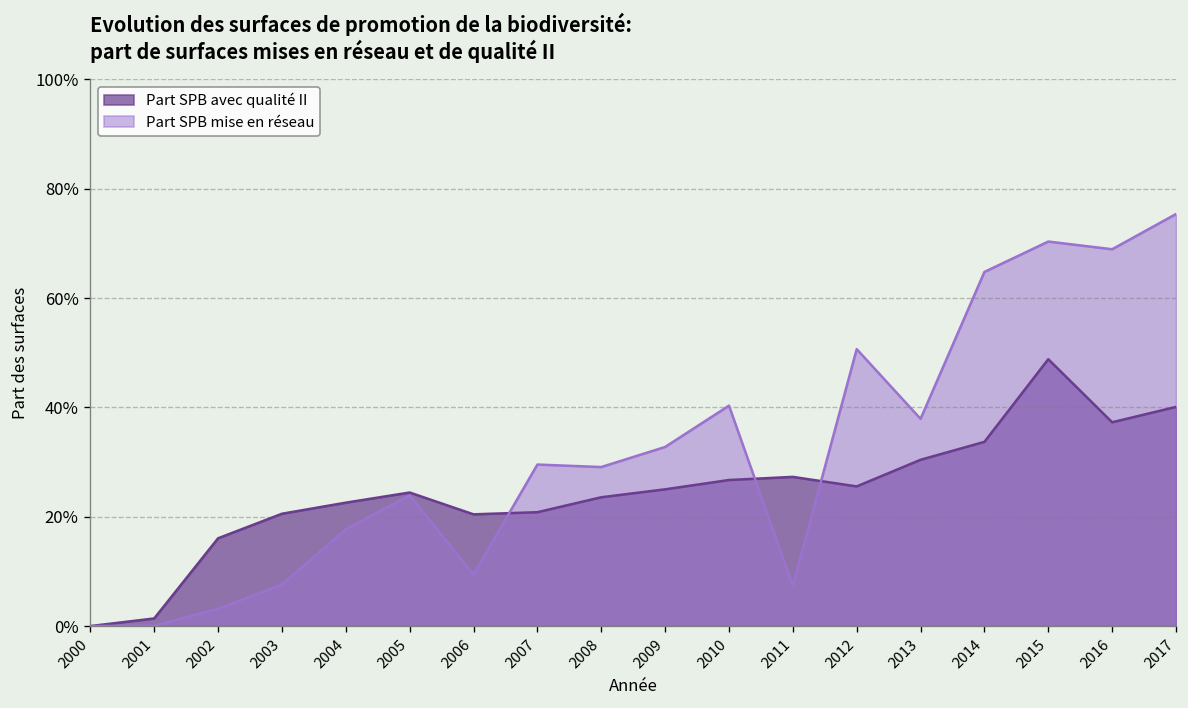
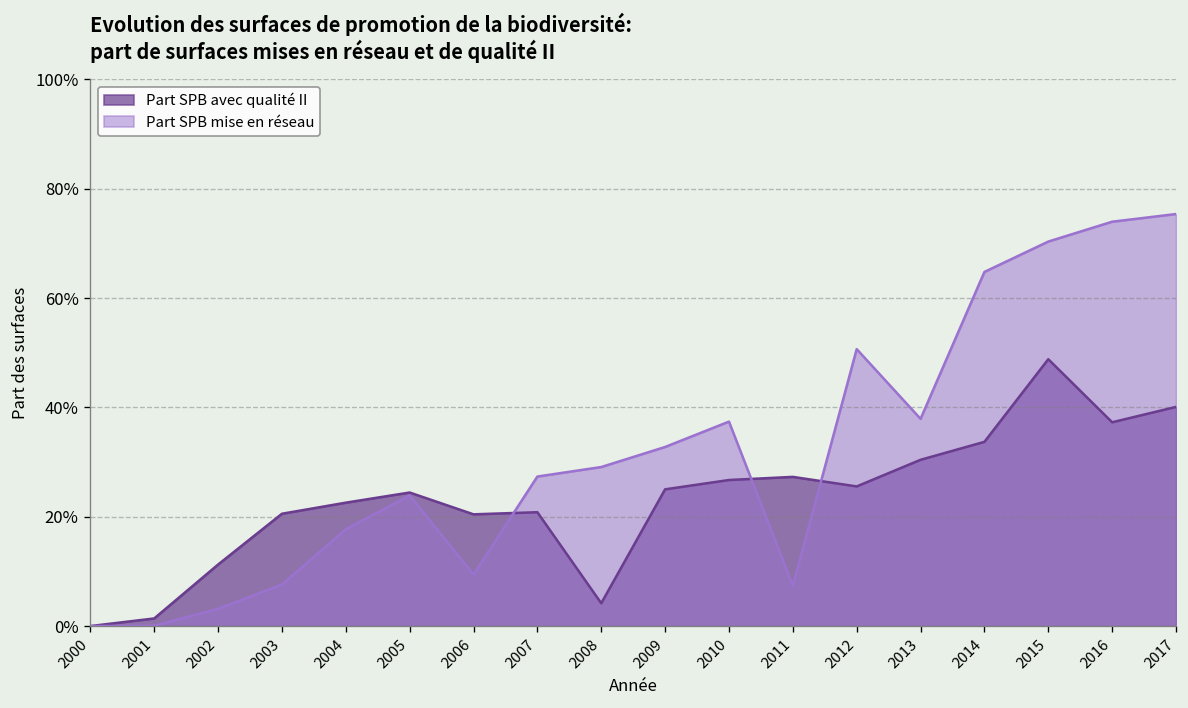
Part SPB avec qualité II, 2002: 16% -> 11%
Part SPB mise en réseau, 2007: 30% -> 27%
Part SPB avec qualité II, 2008: 24% -> 4%
Part SPB mise en réseau, 2010: 40% -> 37%
Part SPB mise en réseau, 2016: 69% -> 74%
